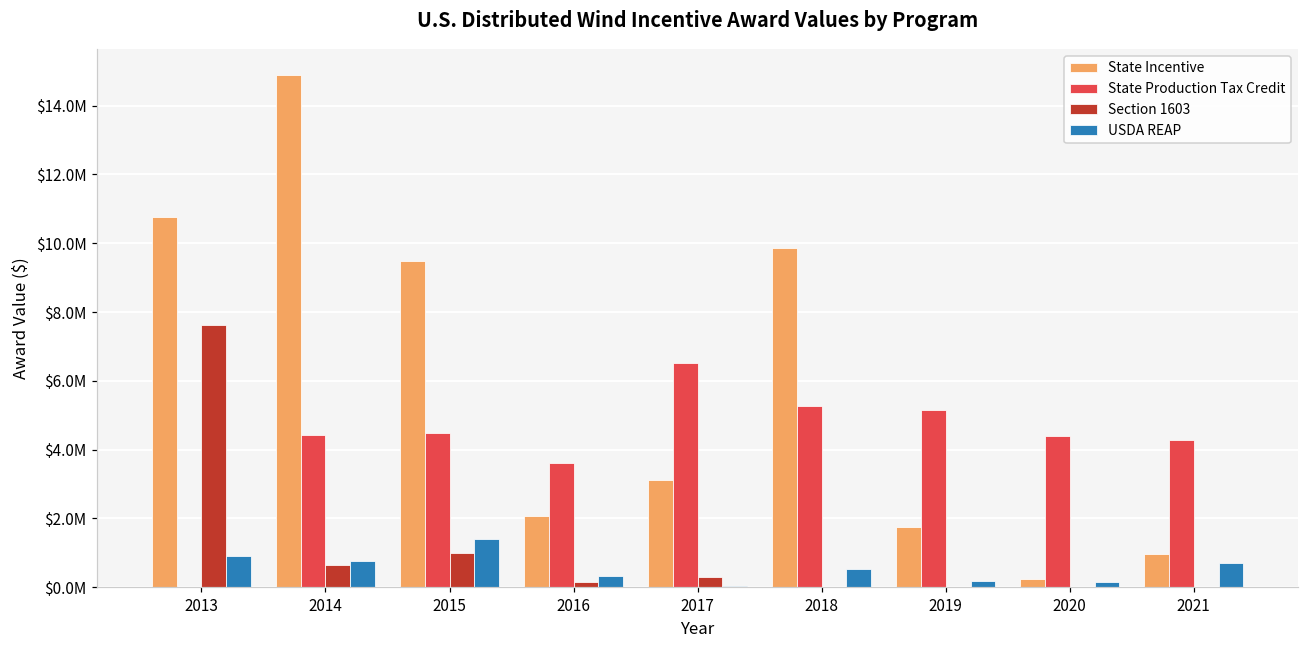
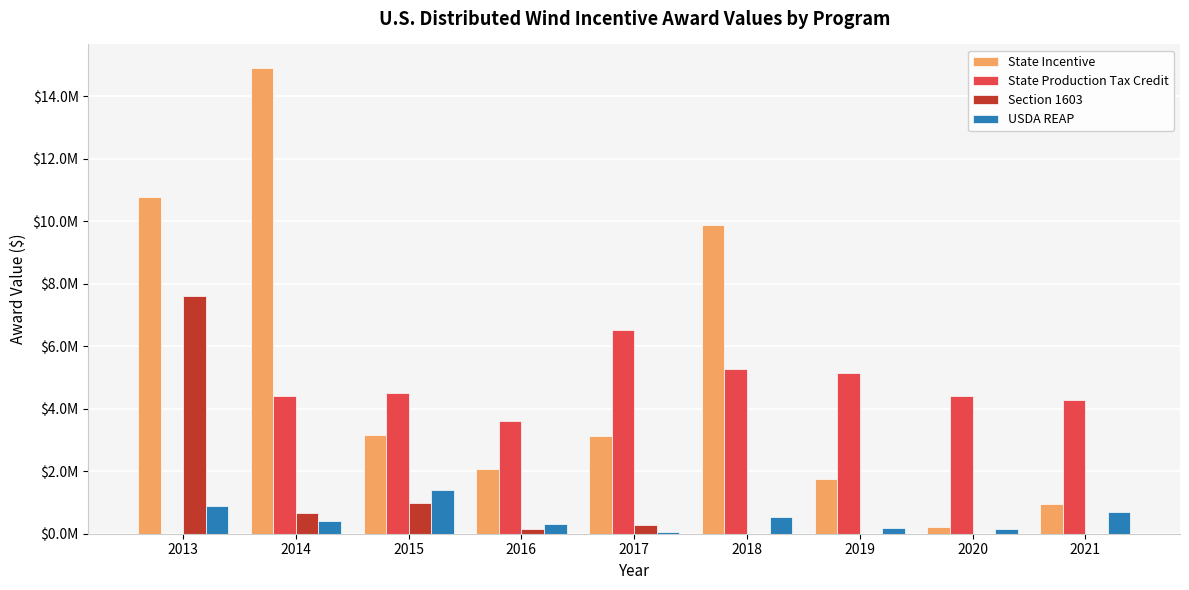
USDA REAP, 2014: $800000 -> $400000
State Incentive, 2015: $9500000 -> $3200000
